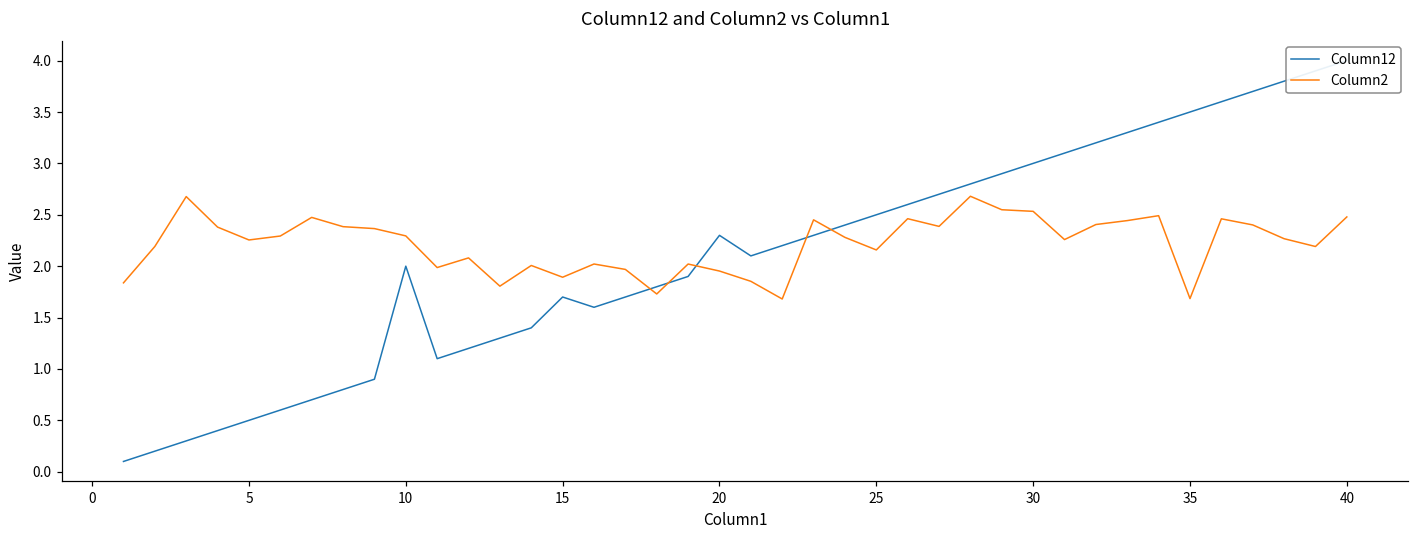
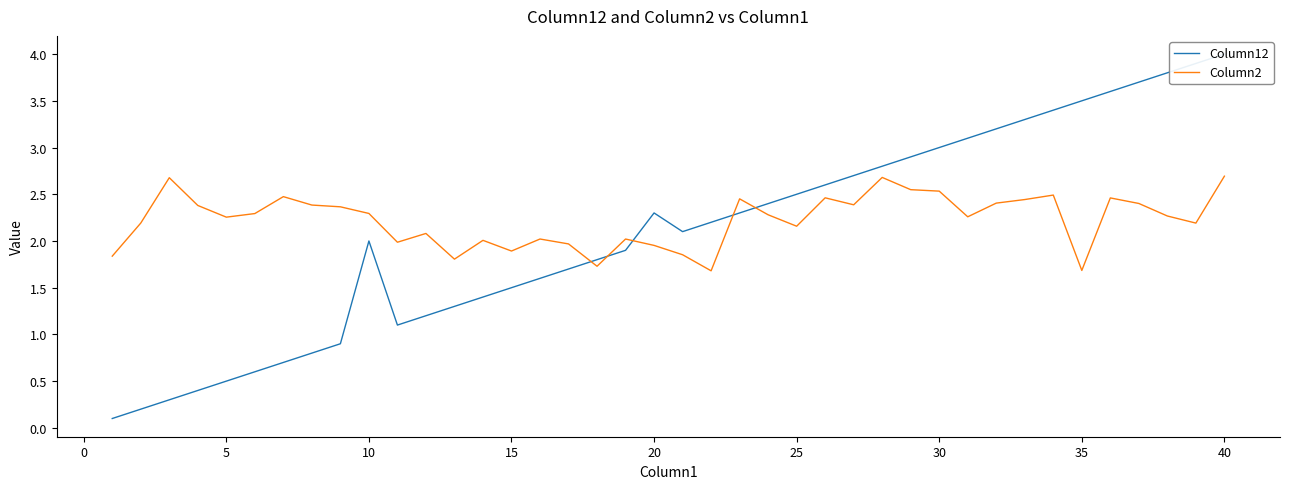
Column12, 15: 1.7 -> 1.5
Column2, 40: 2.5 -> 2.7
